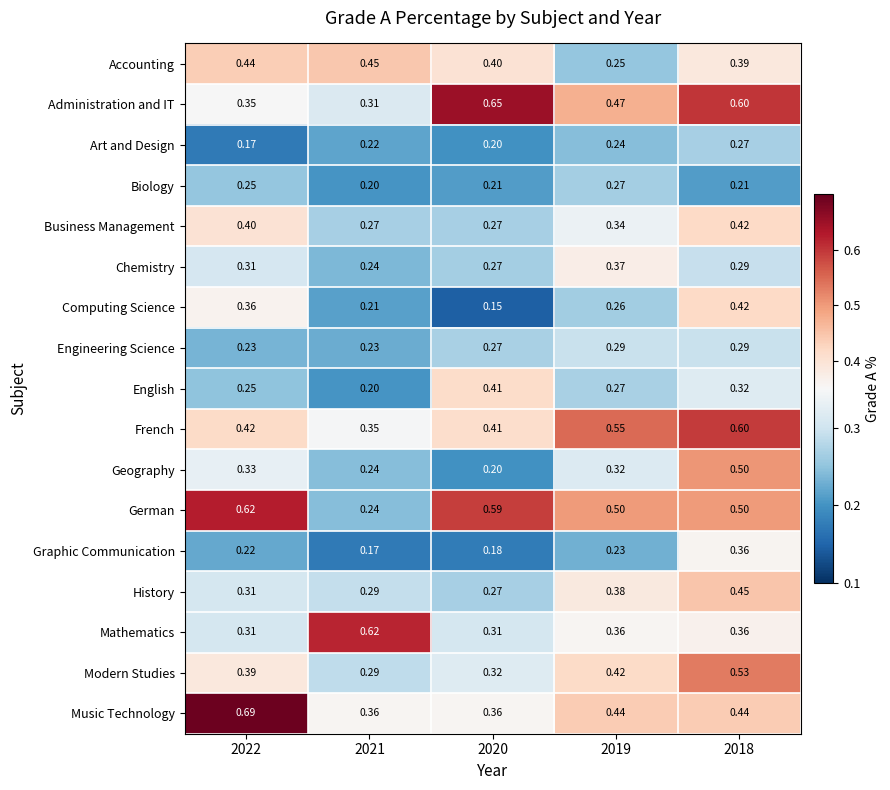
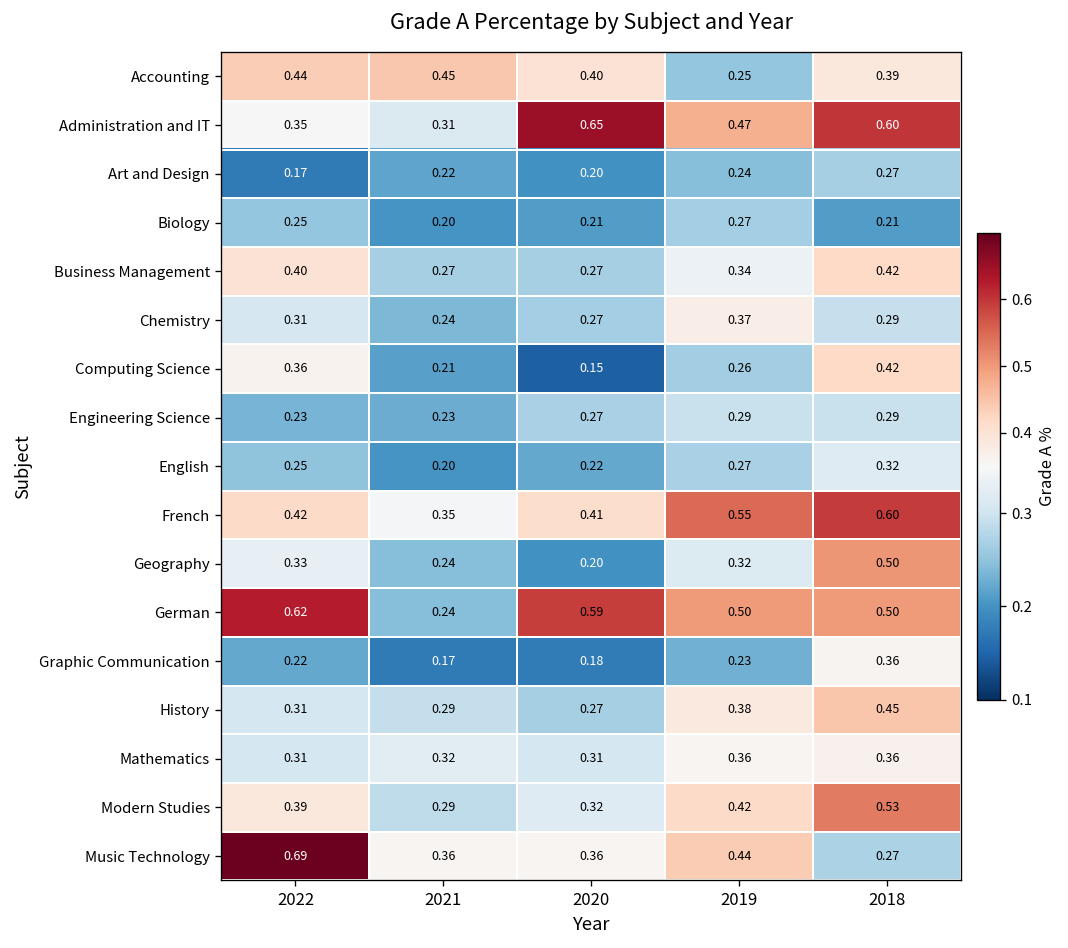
English, 2020: 0.41 -> 0.22
Mathematics, 2021: 0.62 -> 0.32
Music Technology, 2018: 0.44 -> 0.27
